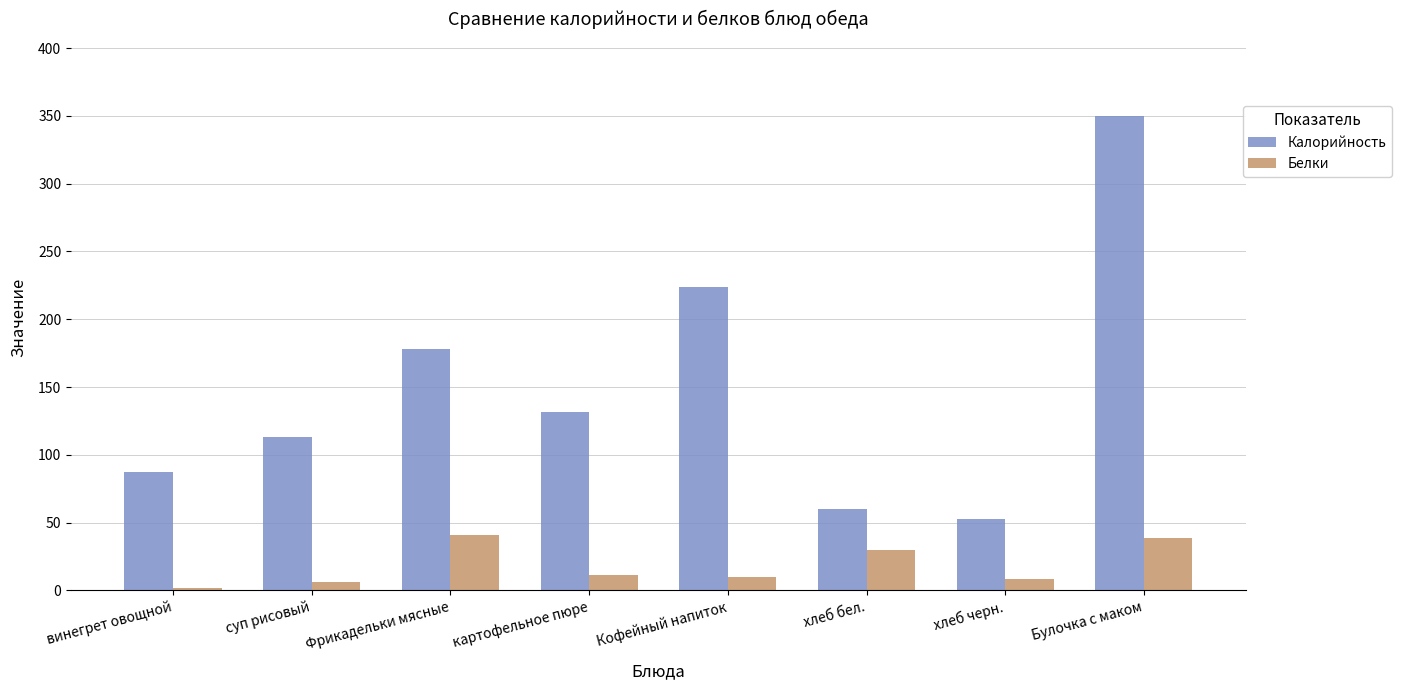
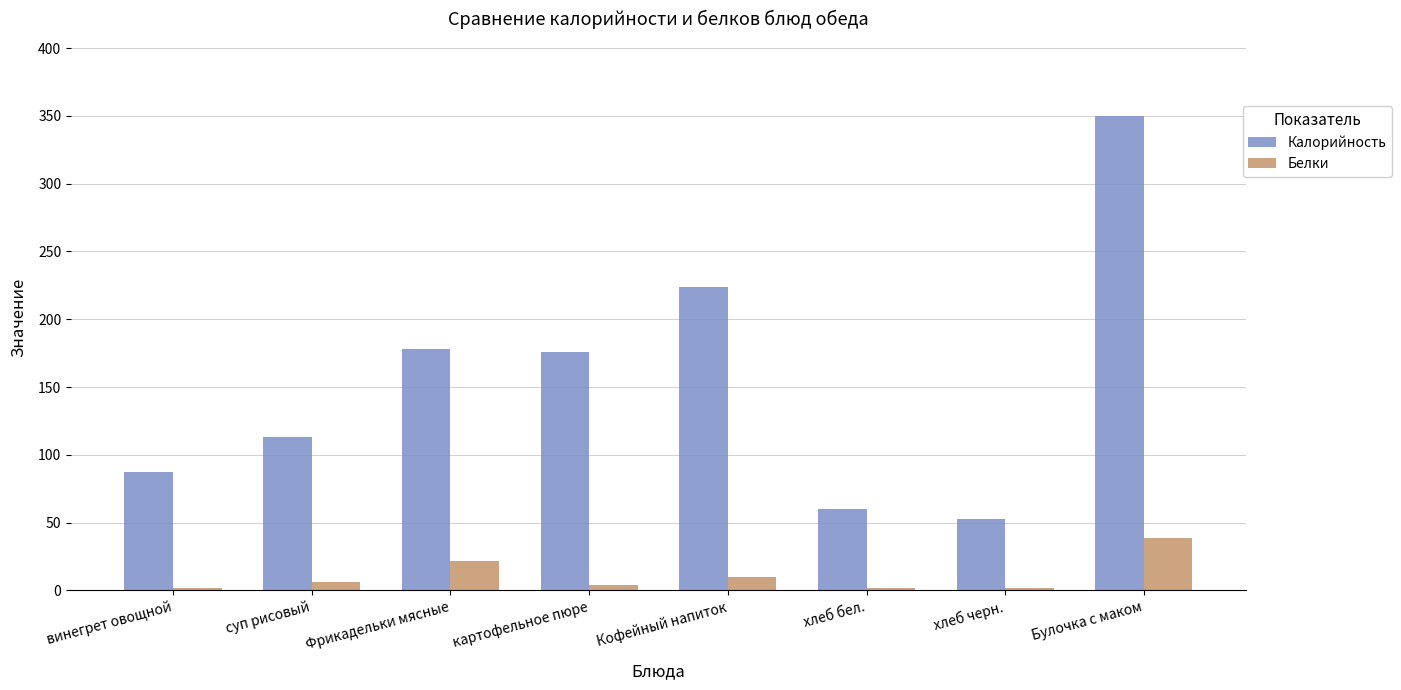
Белки, Фрикадельки мясные: 41 -> 21
Калорийность, картофельное пюре: 132 -> 176
Белки, картофельное пюре: 11 -> 4
Белки, хлеб бел.: 30 -> 2
Белки, хлеб черн.: 9 -> 2
